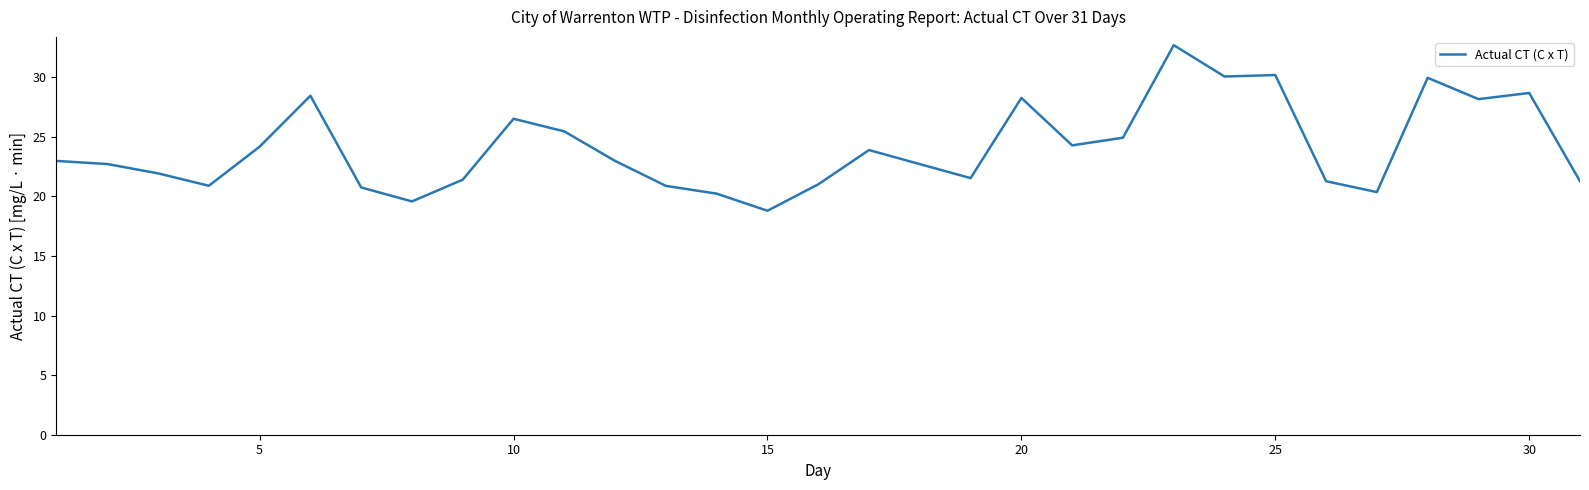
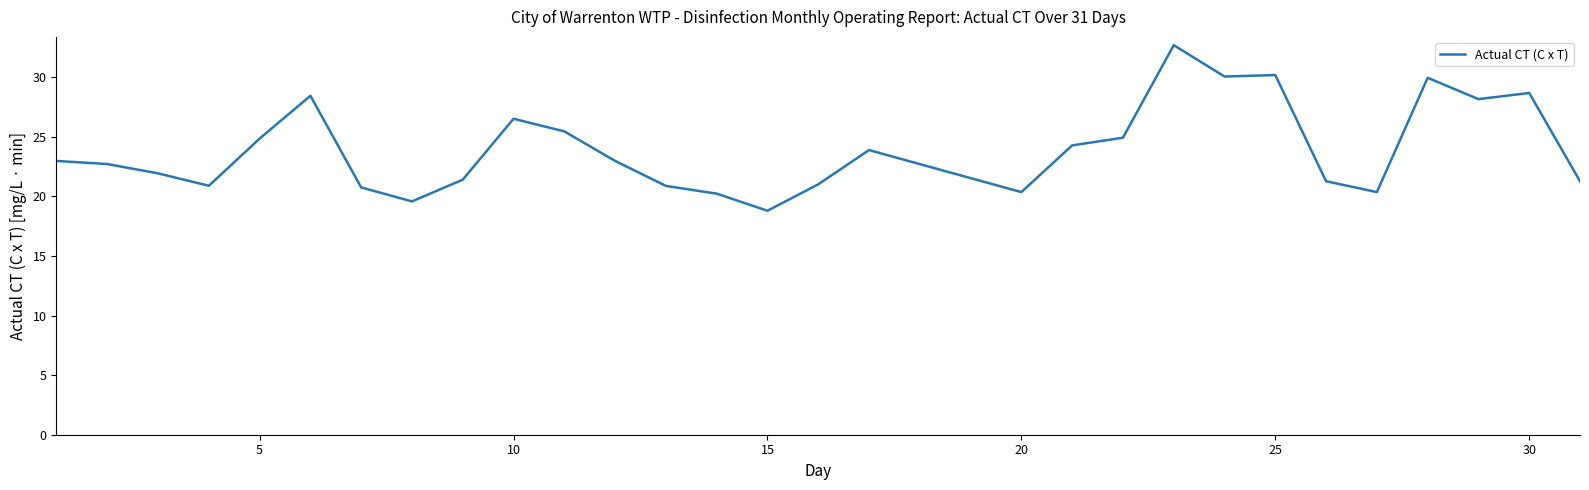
5: 24.2 -> 24.9
20: 28.3 -> 20.4
